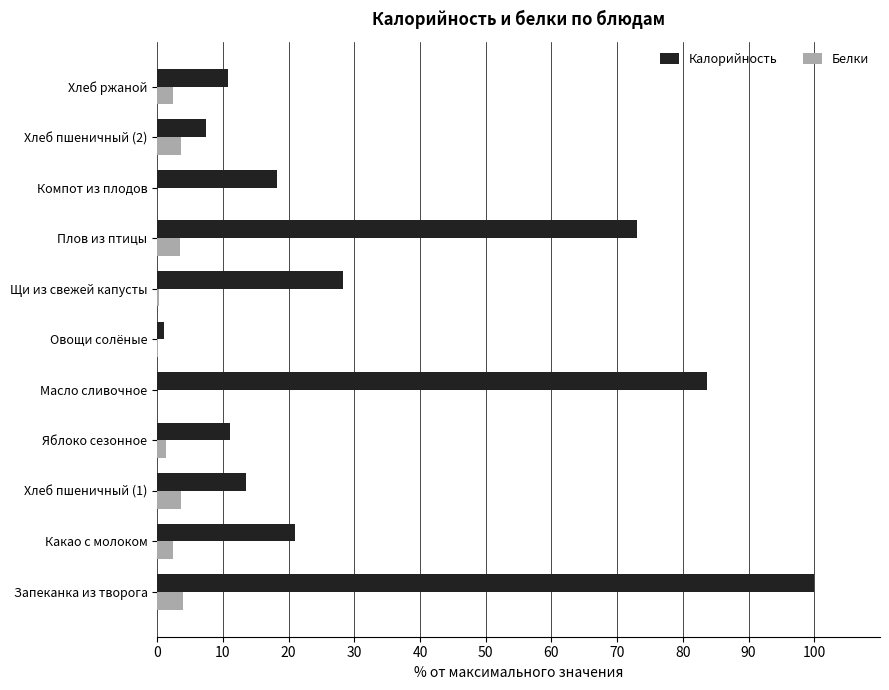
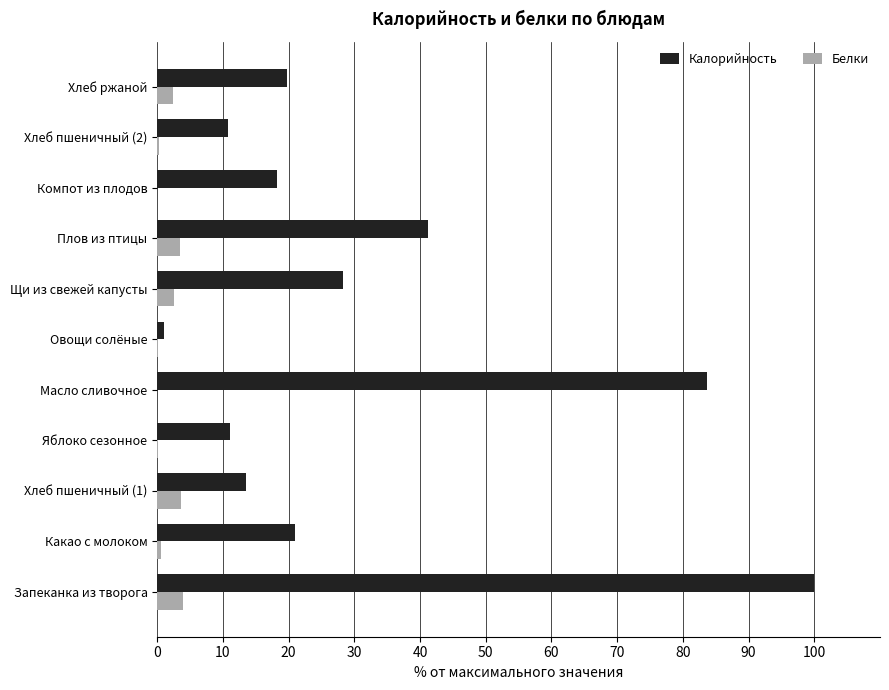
Калорийность, Хлеб ржаной: 11 -> 20
Калорийность, Хлеб пшеничный (2): 7 -> 11
Белки, Хлеб пшеничный (2): 4 -> 0
Калорийность, Плов из птицы: 73 -> 41
Белки, Щи из свежей капусты: 0 -> 3
Белки, Яблоко сезонное: 1 -> 0
Белки, Какао с молоком: 2 -> 1
